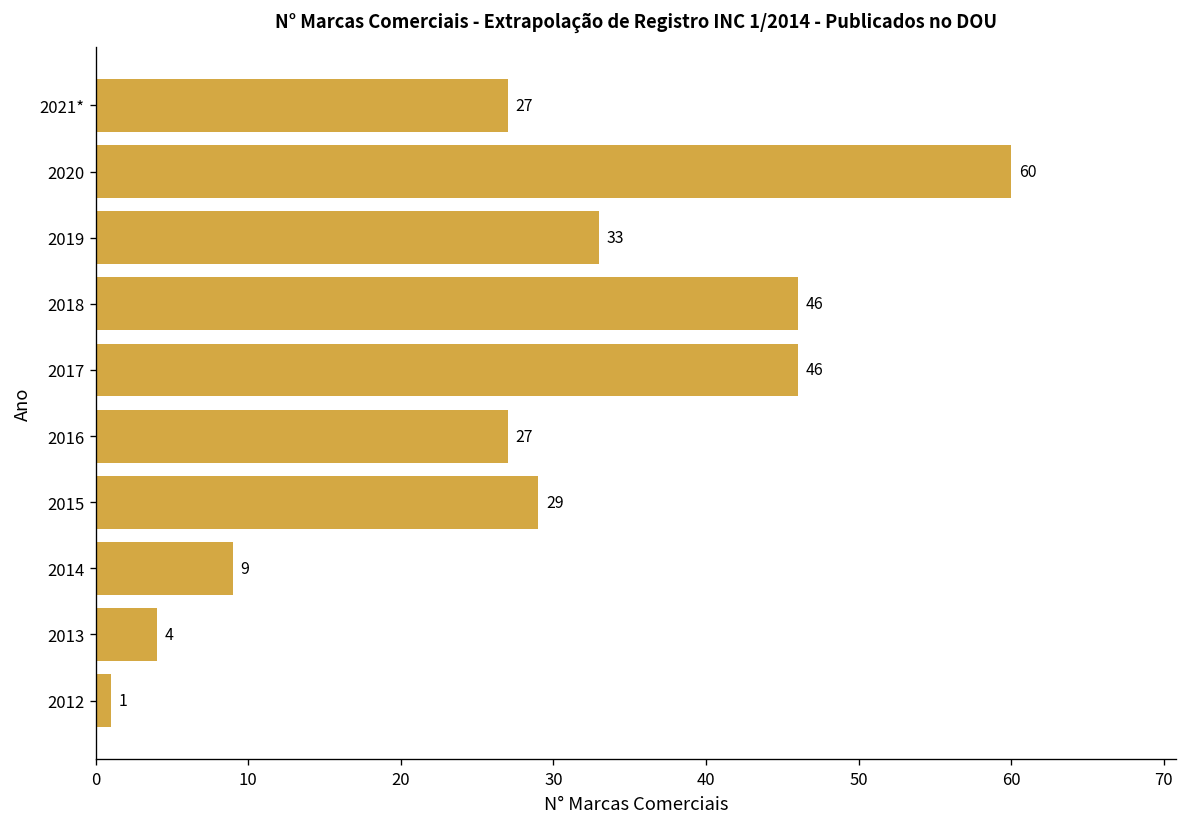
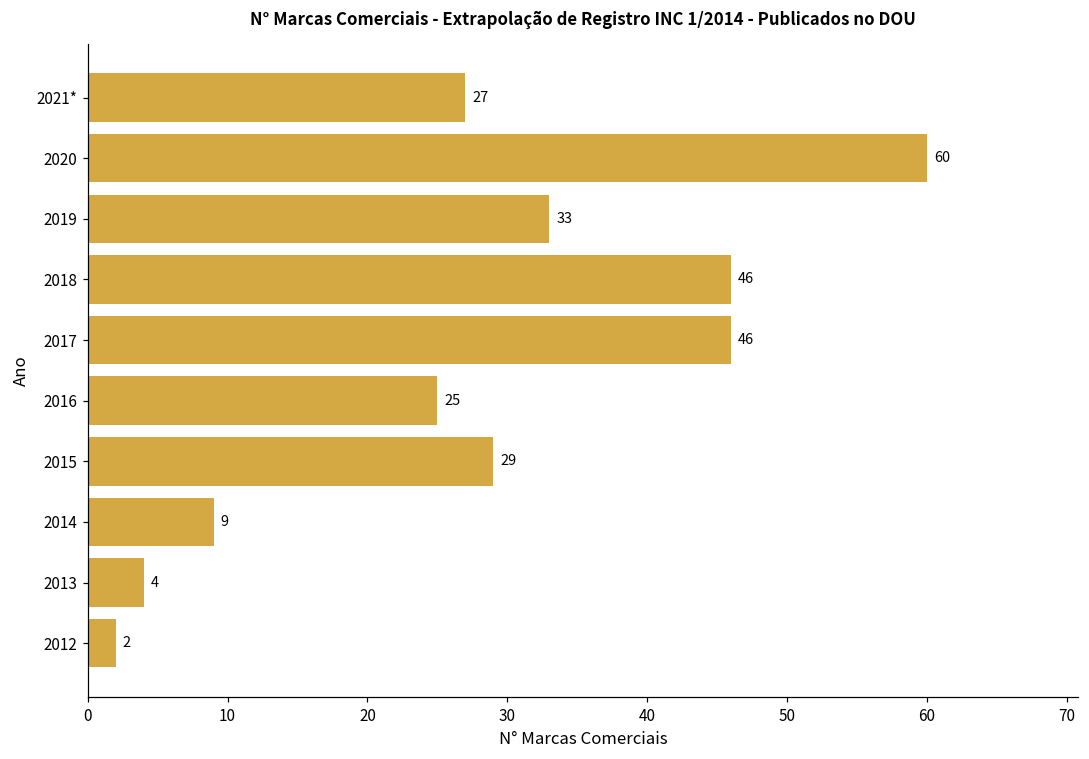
2016: 27 -> 25
2012: 1 -> 2
